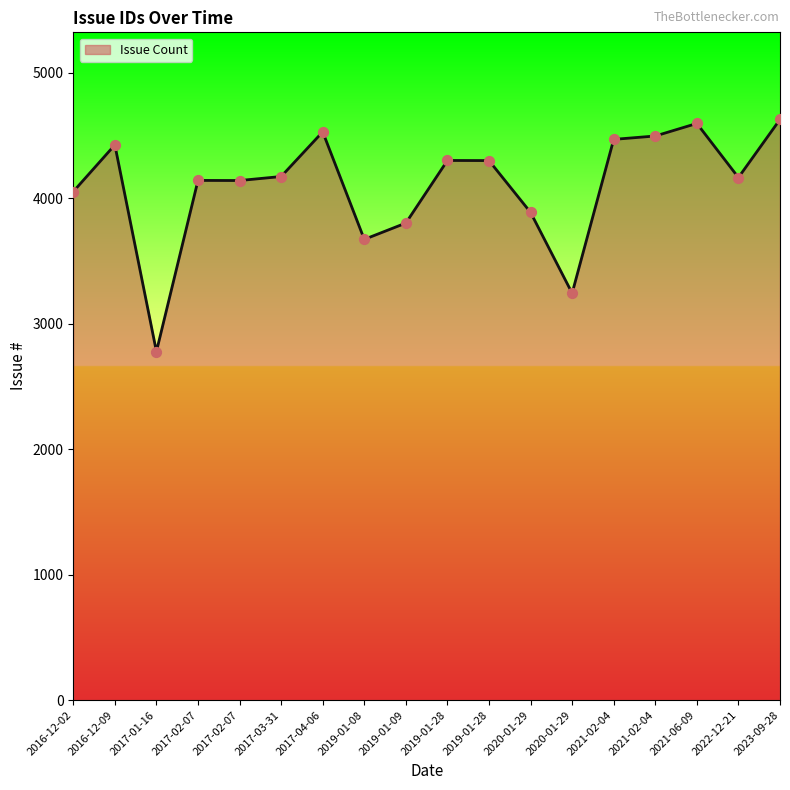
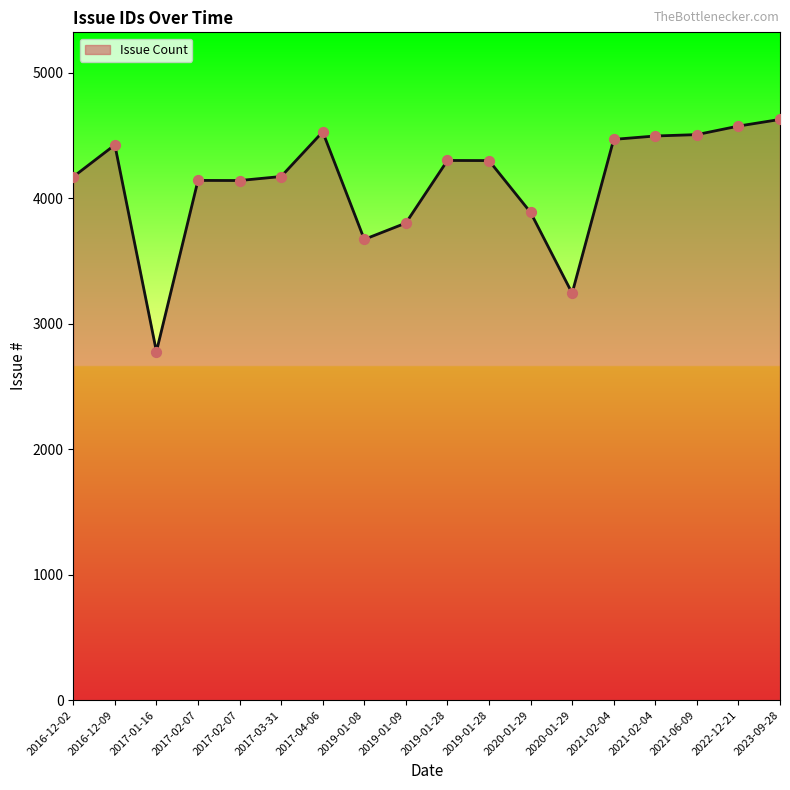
2016-12-02: 4050 -> 4170
2021-06-09: 4600 -> 4510
2022-12-21: 4170 -> 4580
